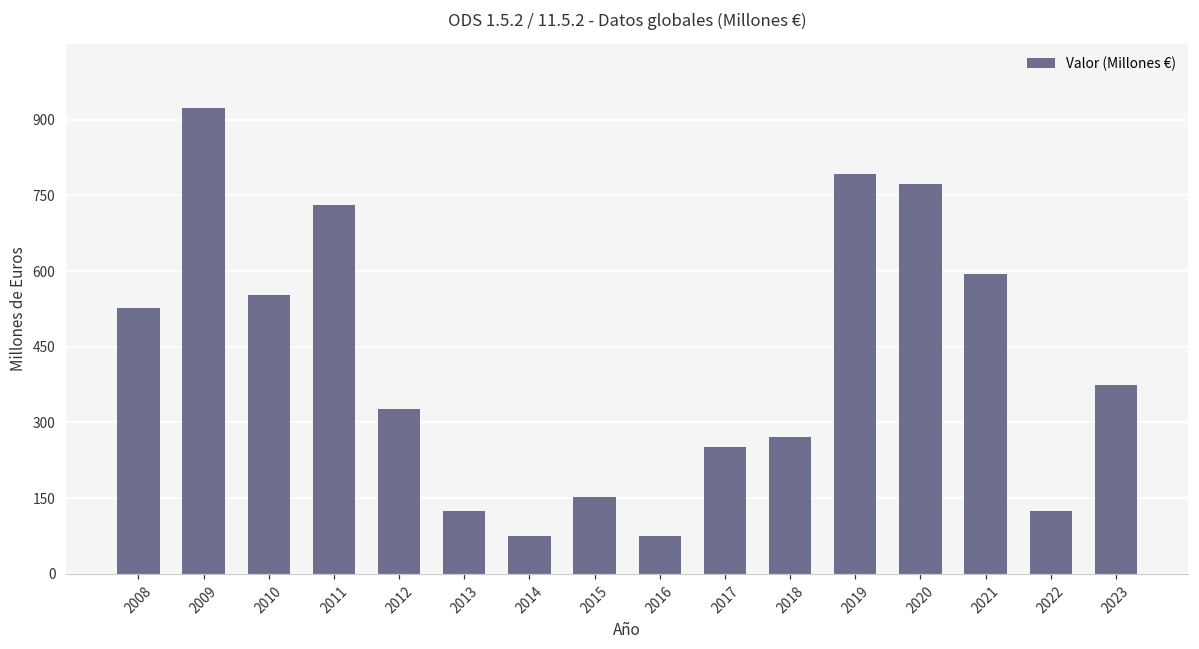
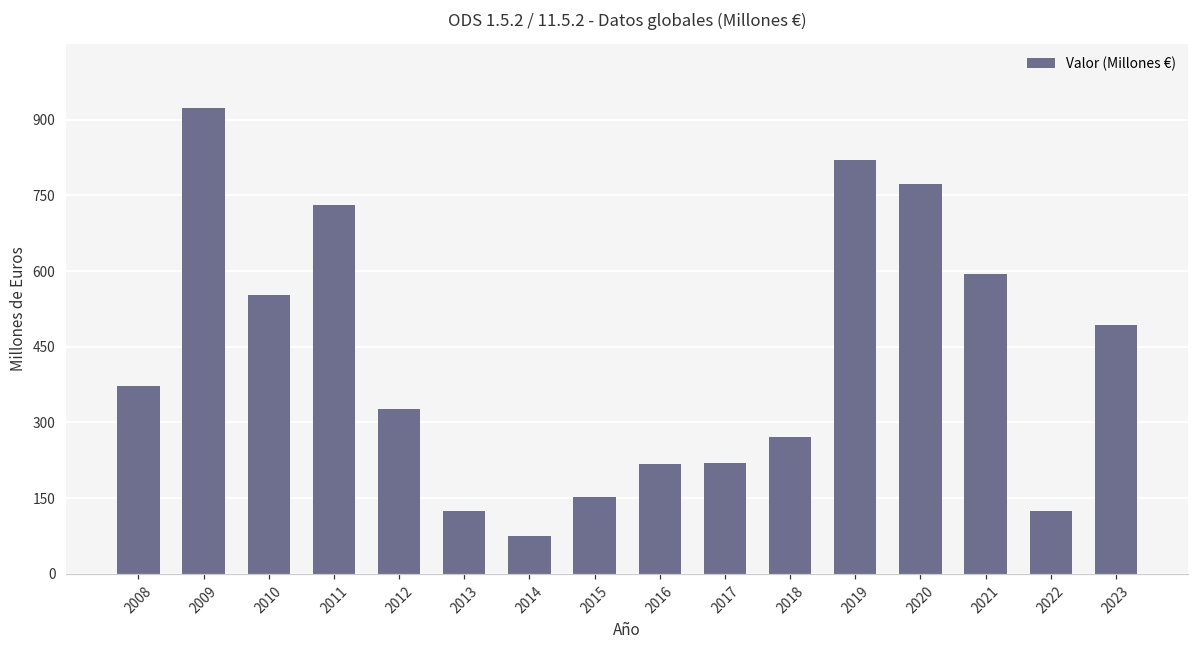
2008: 530 -> 370
2016: 70 -> 220
2017: 250 -> 220
2019: 790 -> 820
2023: 370 -> 490
